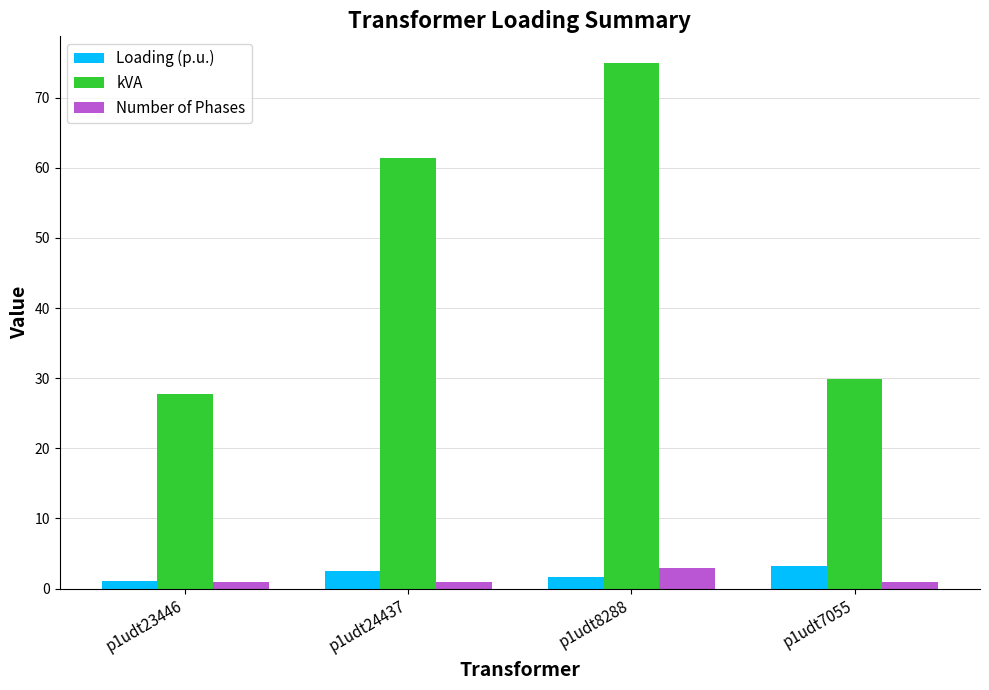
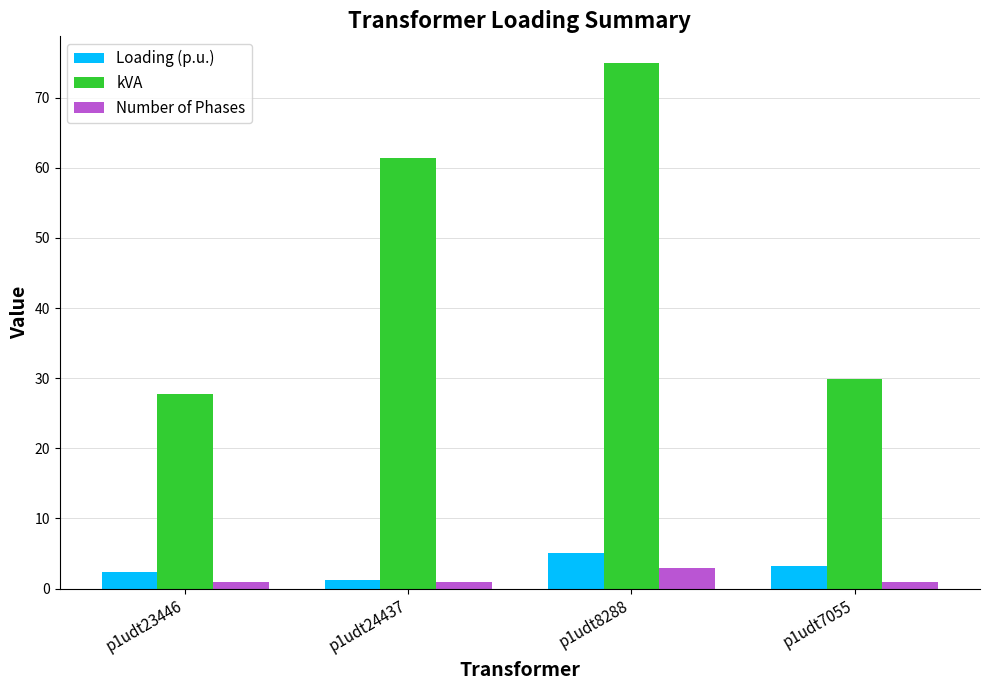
Loading (p.u.), p1udt23446: 1 -> 2
Loading (p.u.), p1udt24437: 2 -> 1
Loading (p.u.), p1udt8288: 2 -> 5
